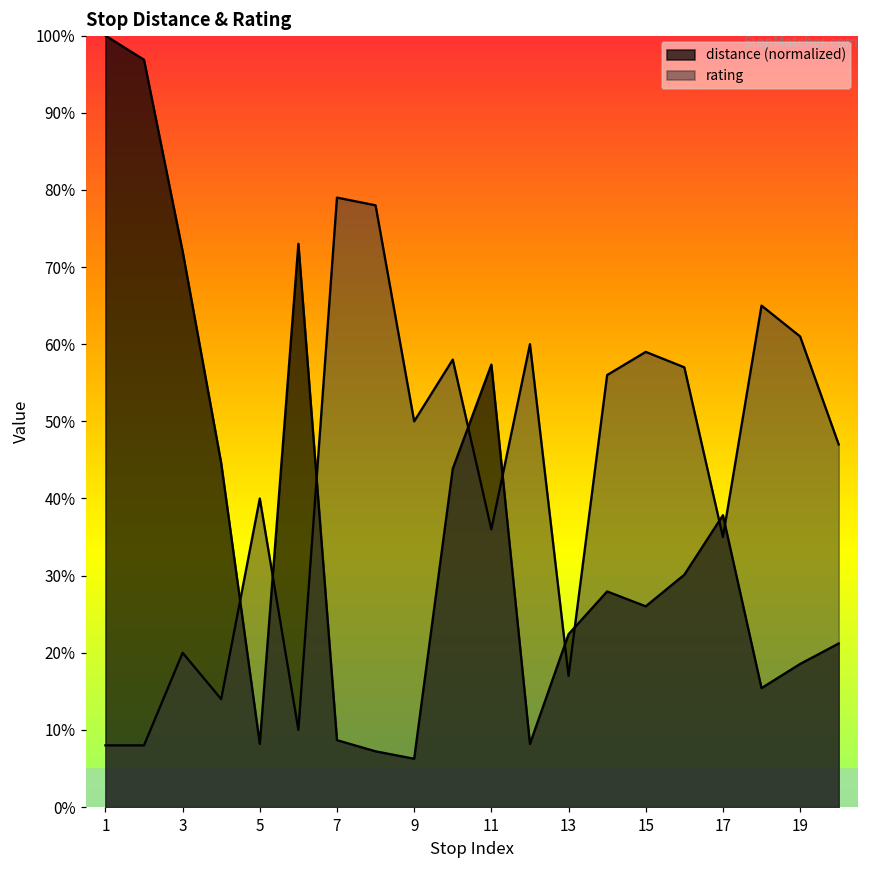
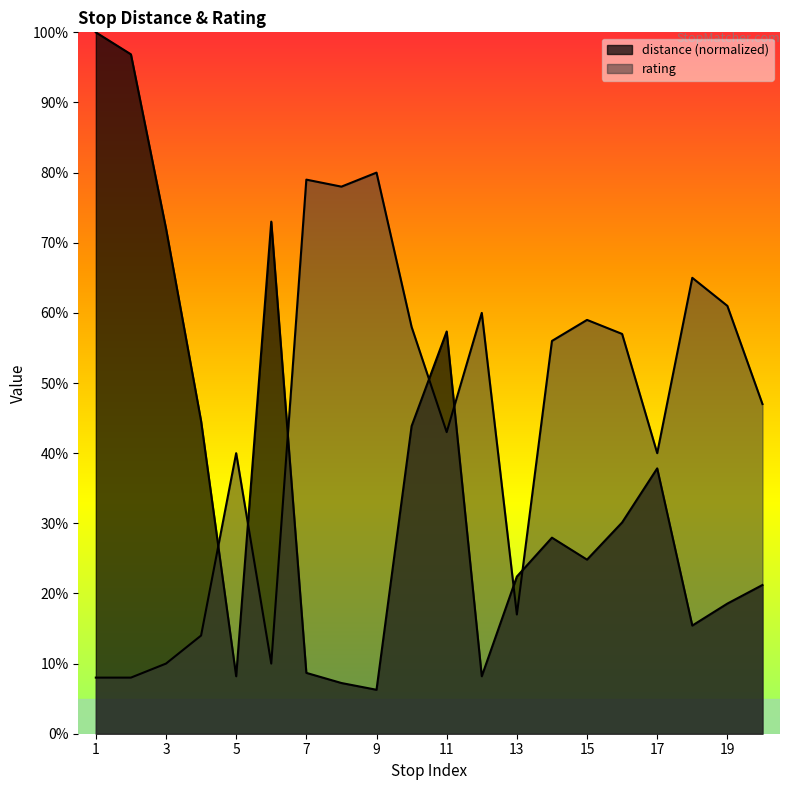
rating, 3: 20% -> 10%
rating, 9: 50% -> 80%
rating, 11: 36% -> 43%
distance (normalized), 15: 26% -> 25%
rating, 17: 35% -> 40%
